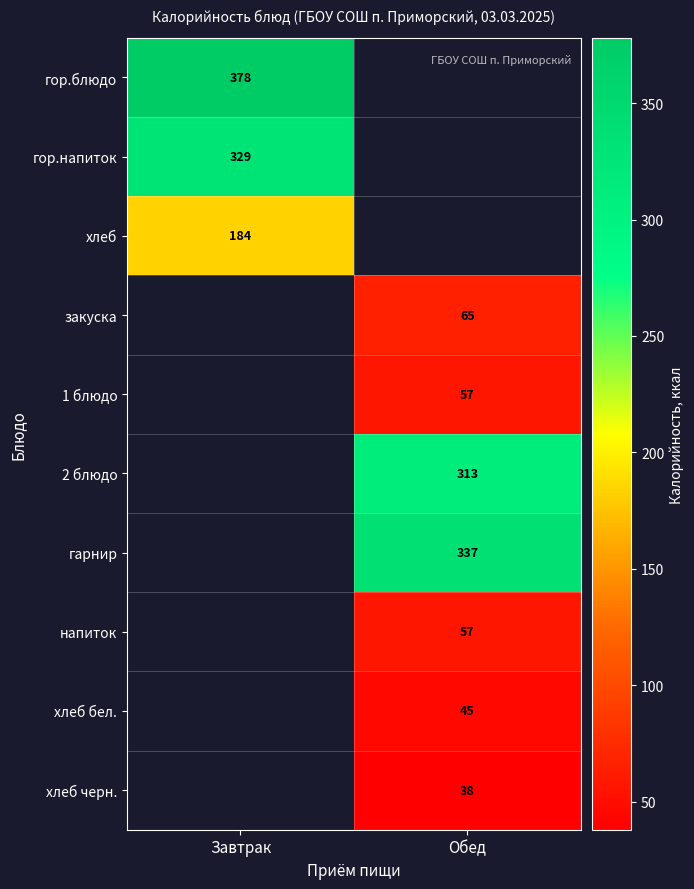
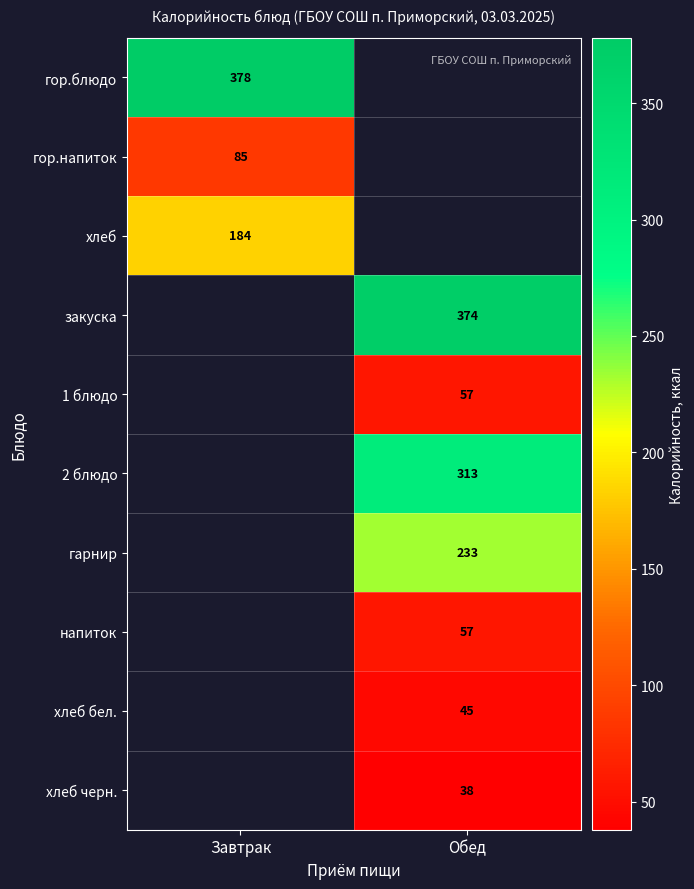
гор.напиток, Завтрак: 329 -> 85
закуска, Обед: 65 -> 374
гарнир, Обед: 337 -> 233
